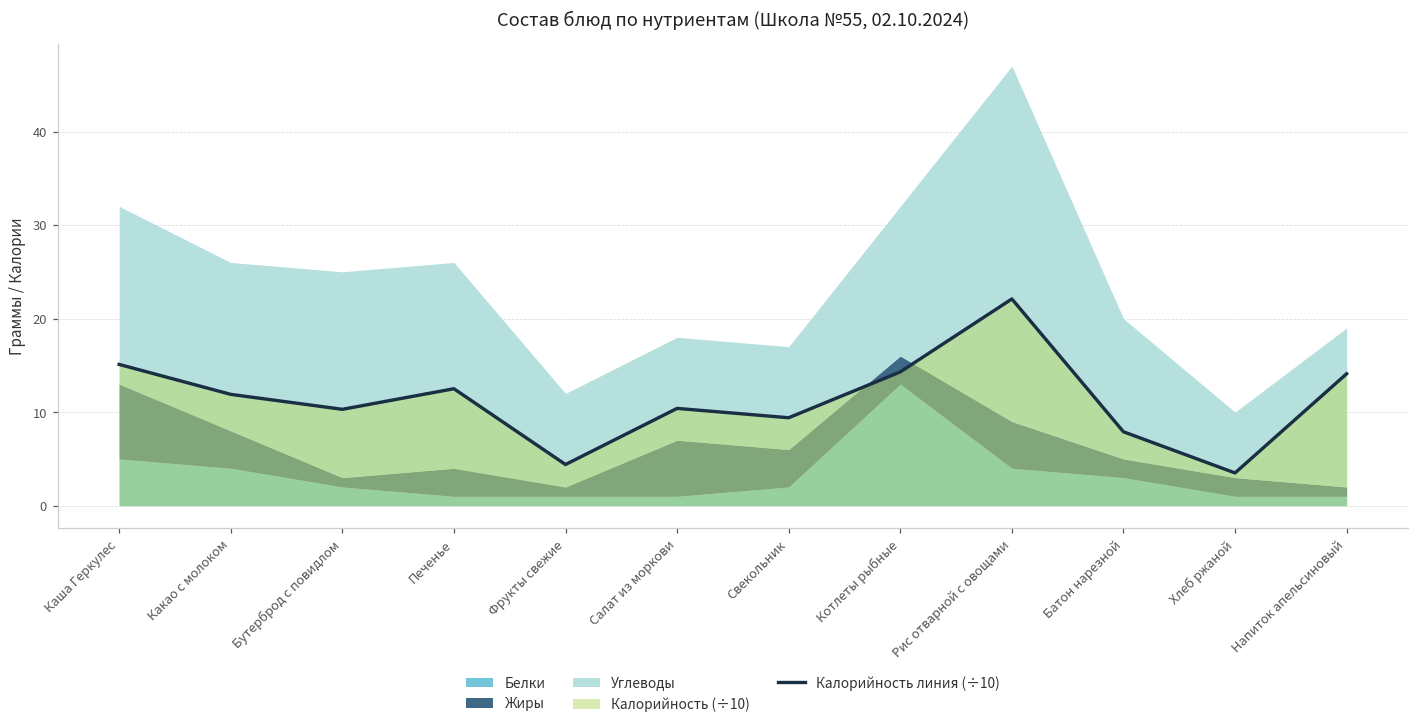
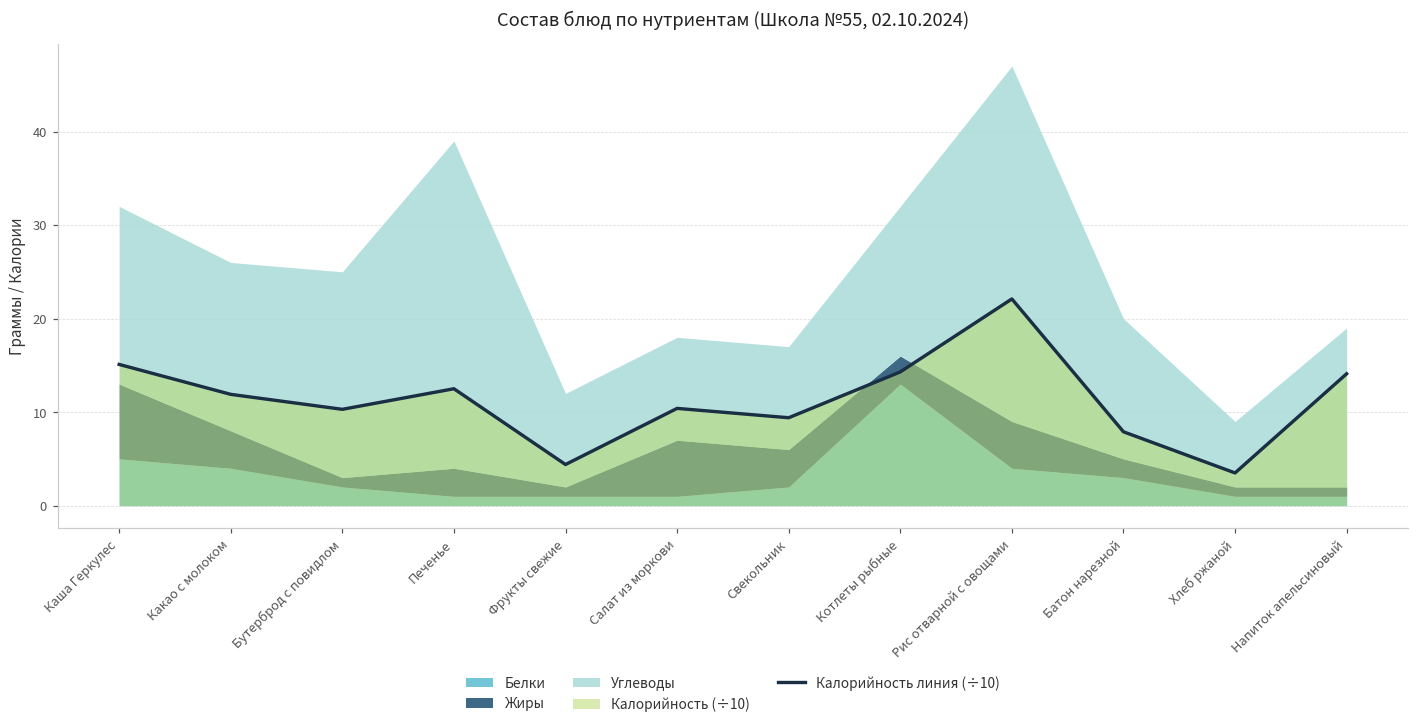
Углеводы, Печенье: 22 -> 35
Жиры, Хлеб ржаной: 2 -> 1
